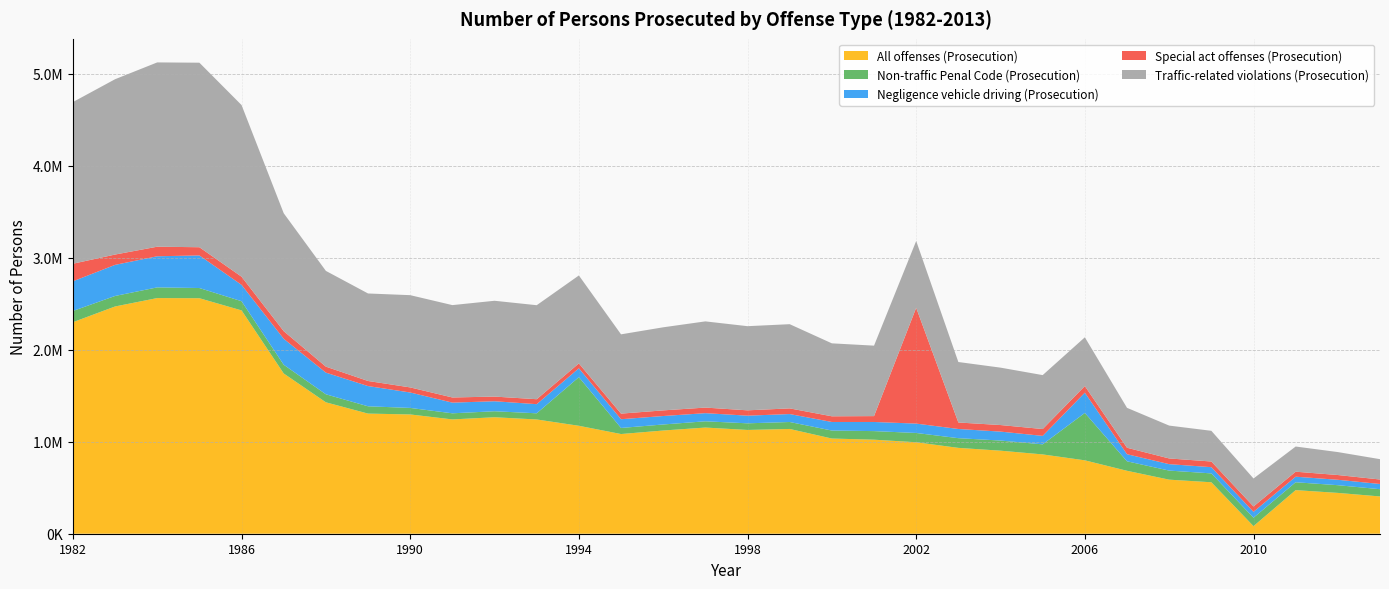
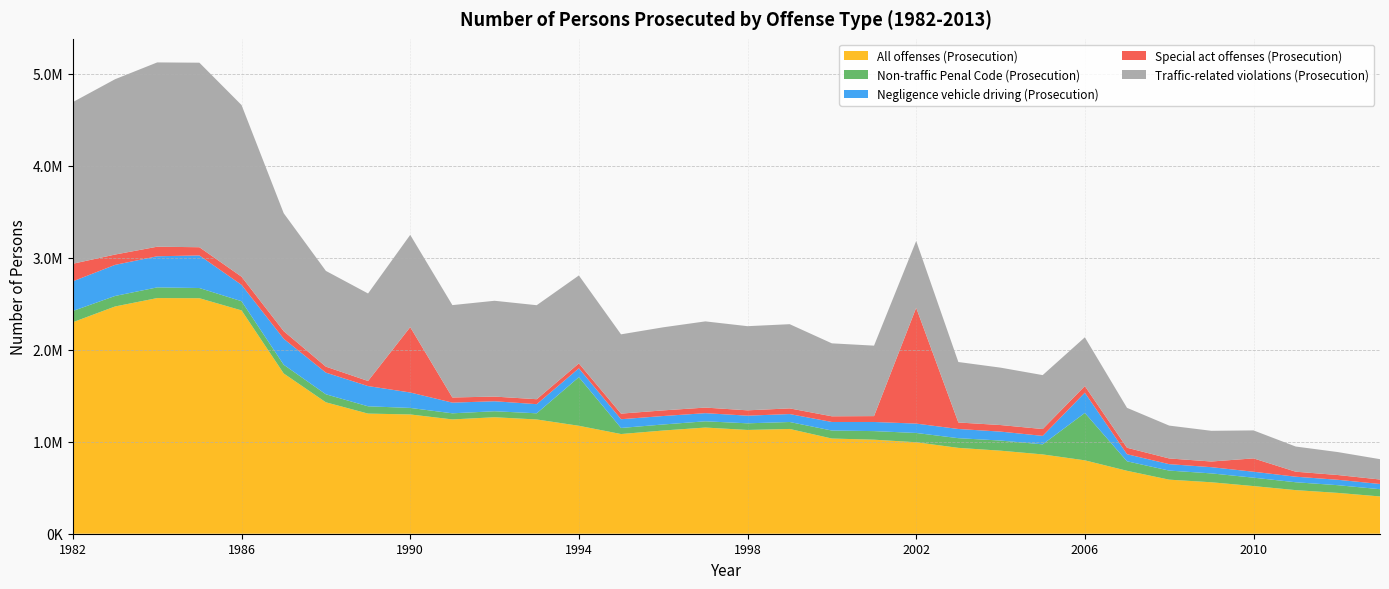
Special act offenses (Prosecution), 1990: 100000 -> 700000
All offenses (Prosecution), 2010: 100000 -> 500000
Special act offenses (Prosecution), 2010: 60000 -> 150000
